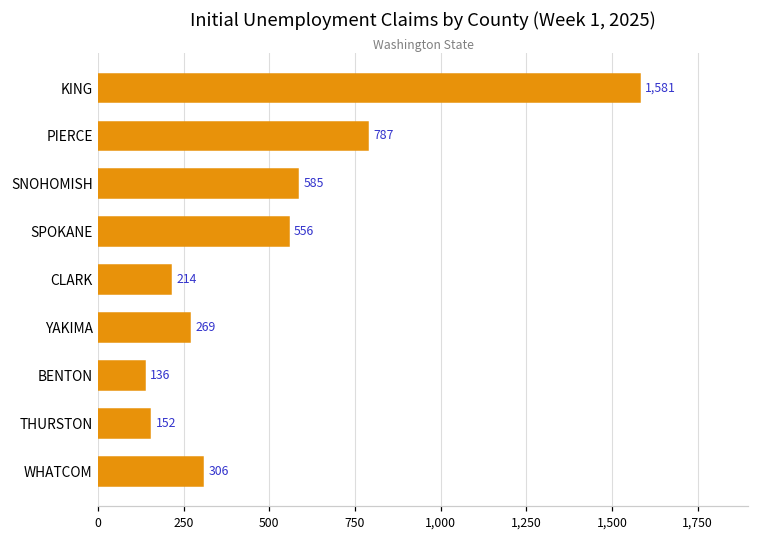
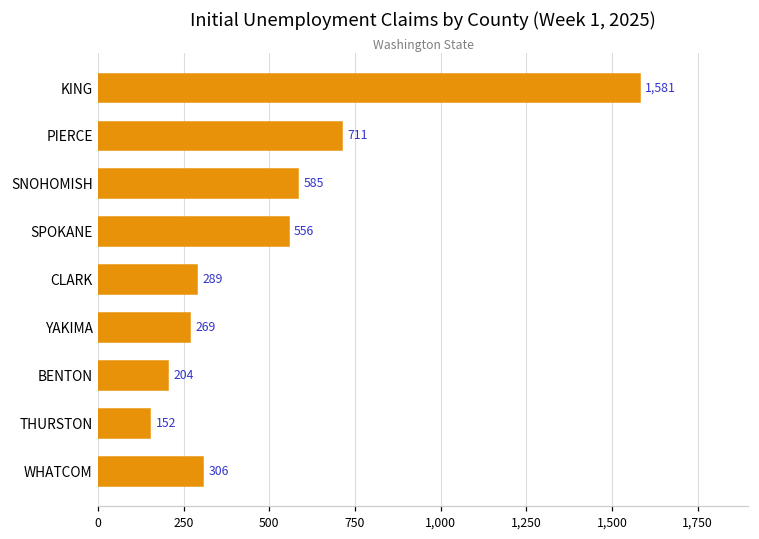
PIERCE: 787 -> 711
CLARK: 214 -> 289
BENTON: 136 -> 204
